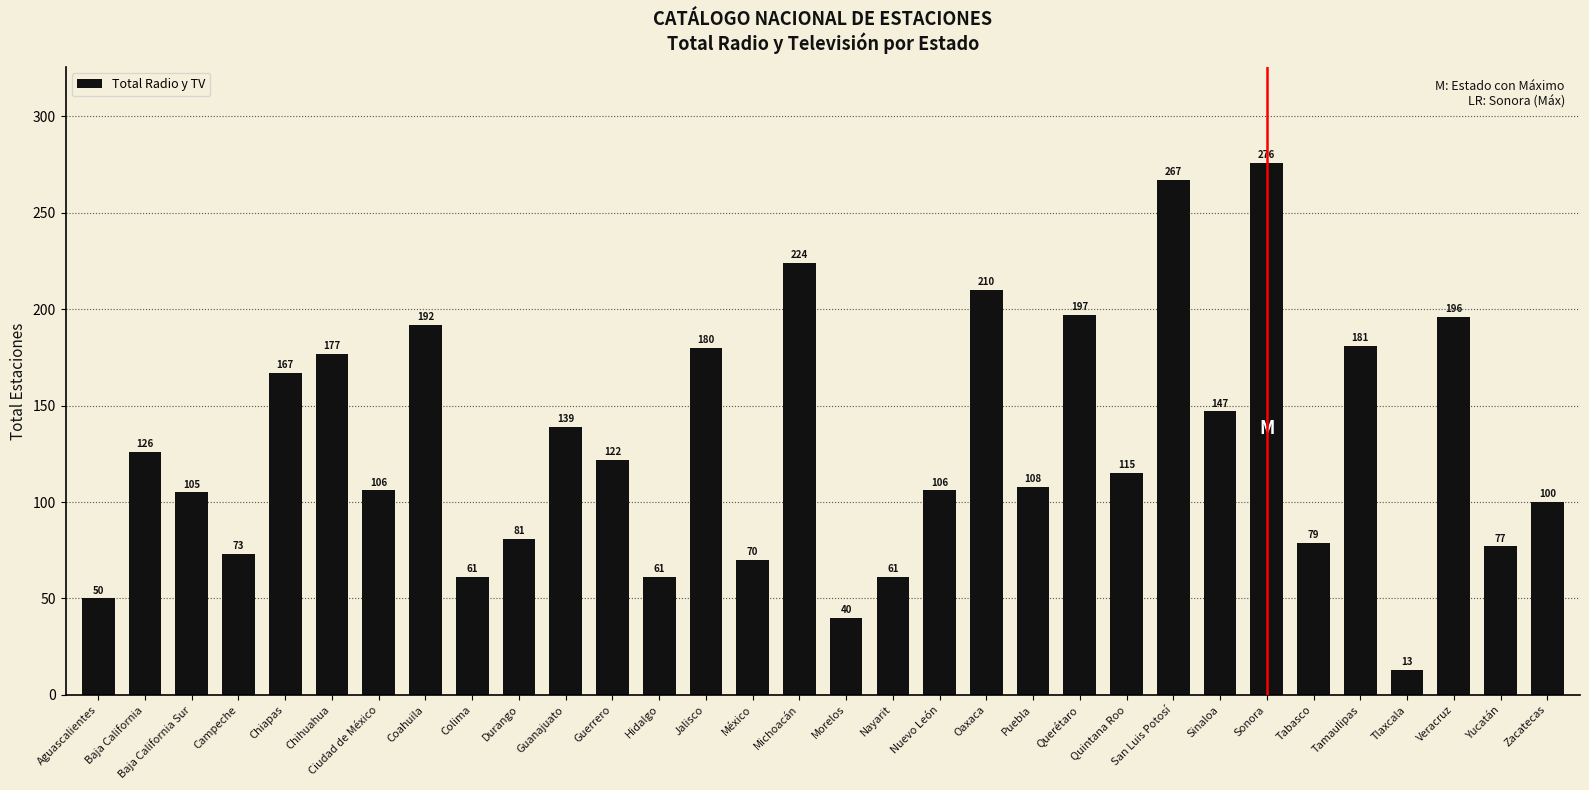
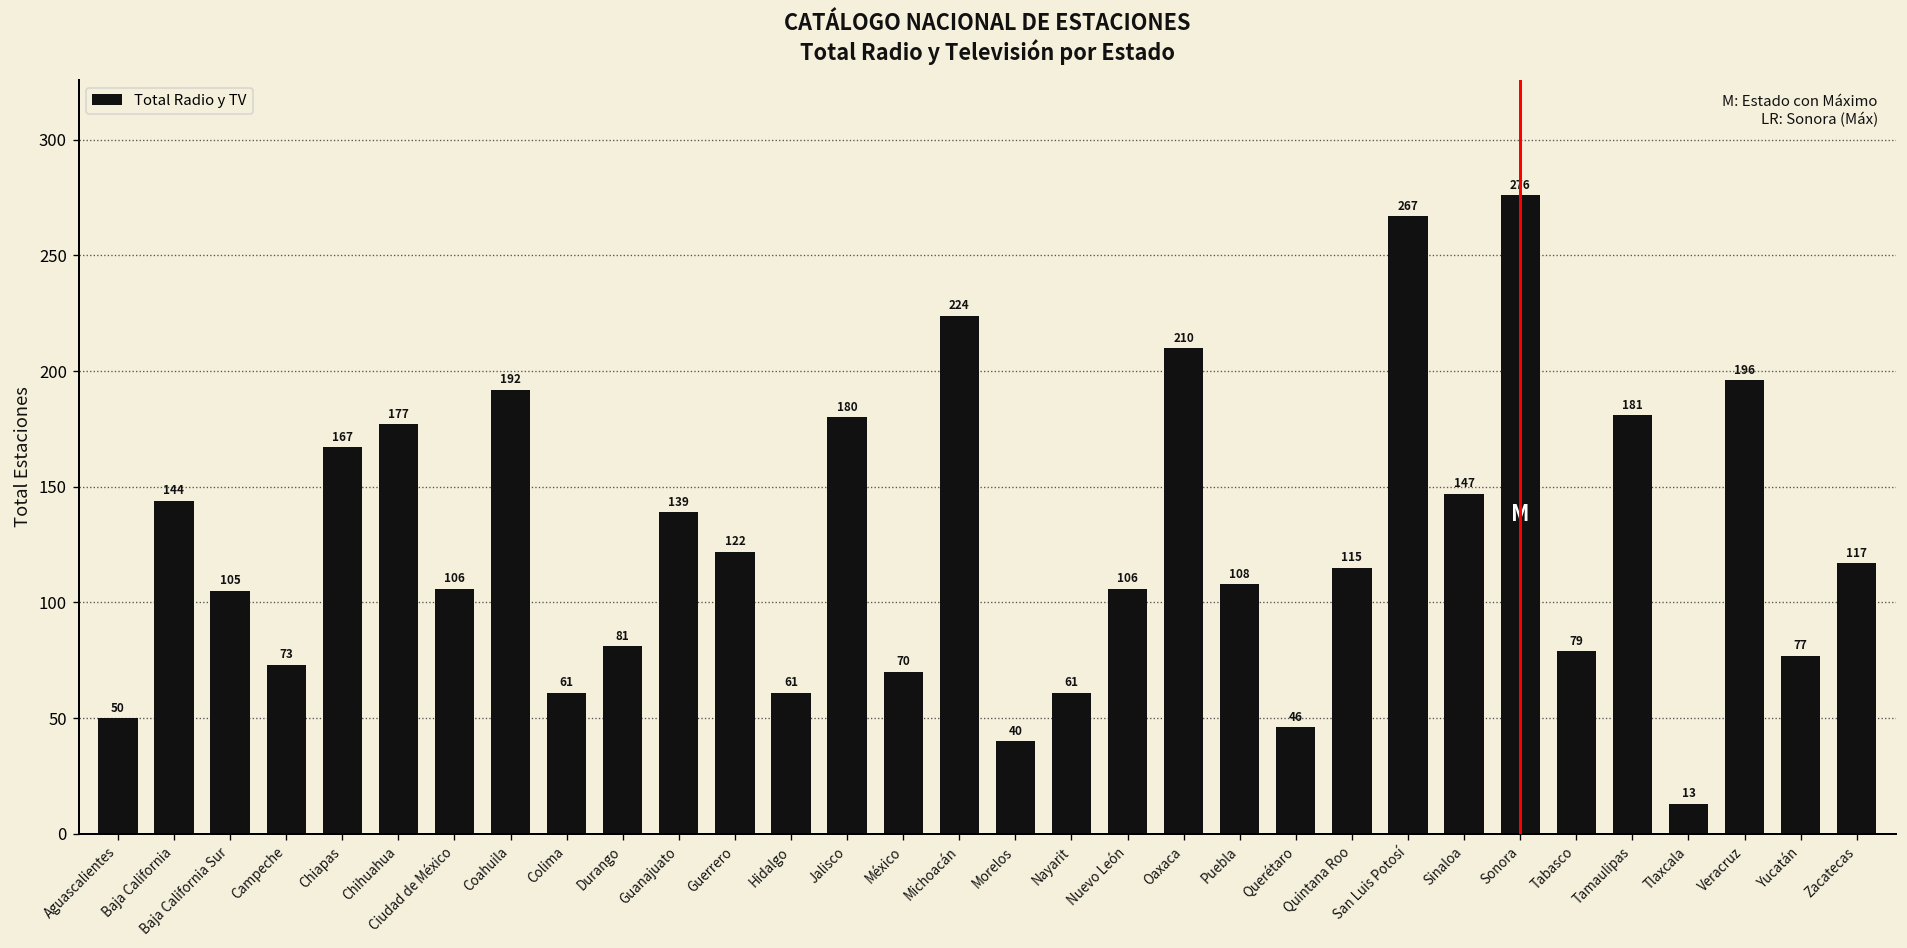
Baja California: 126 -> 144
Querétaro: 197 -> 46
Zacatecas: 100 -> 117
